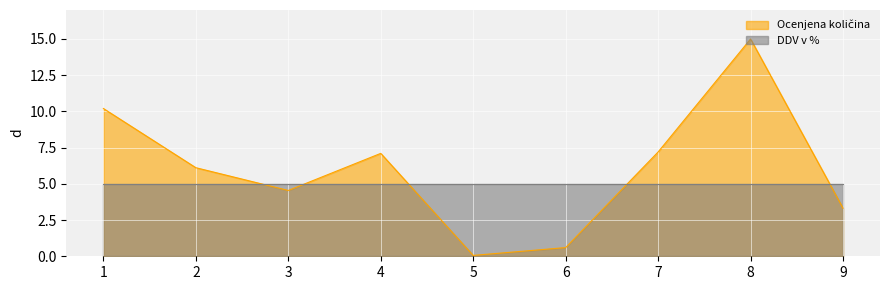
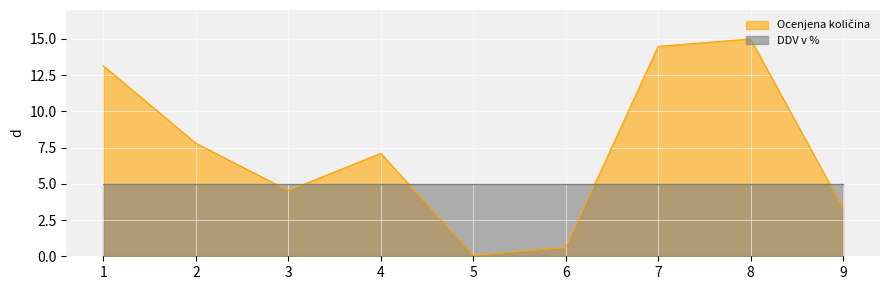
Ocenjena količina, 1: 10.2 -> 13.1
Ocenjena količina, 2: 6.1 -> 7.8
Ocenjena količina, 7: 7.2 -> 14.5
